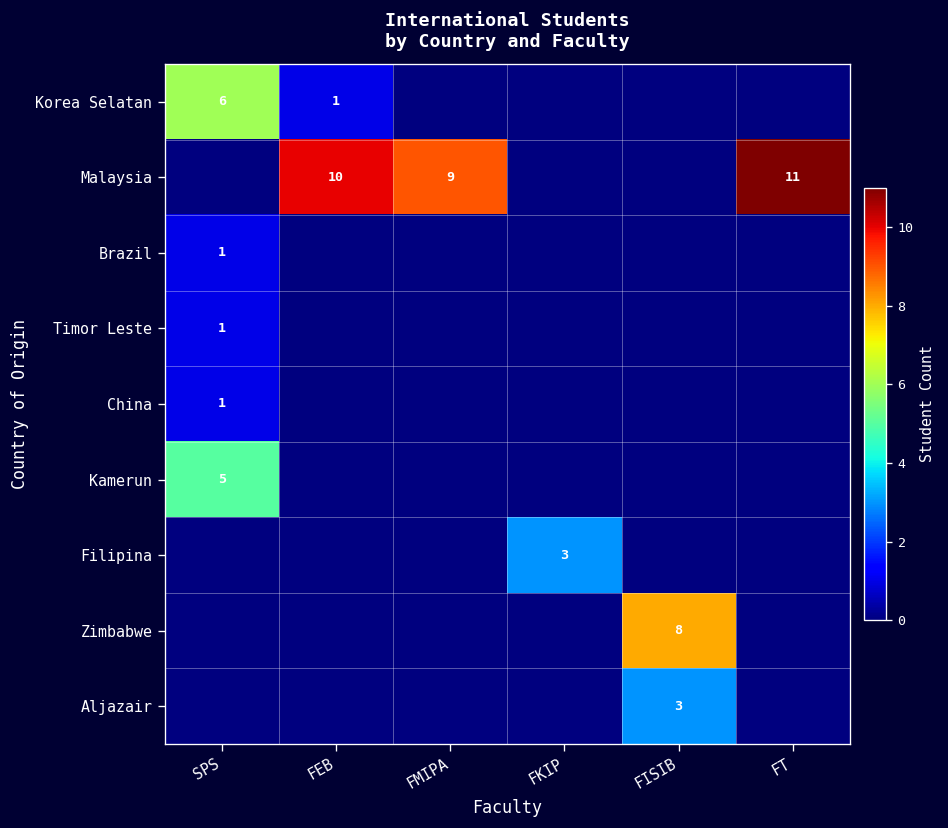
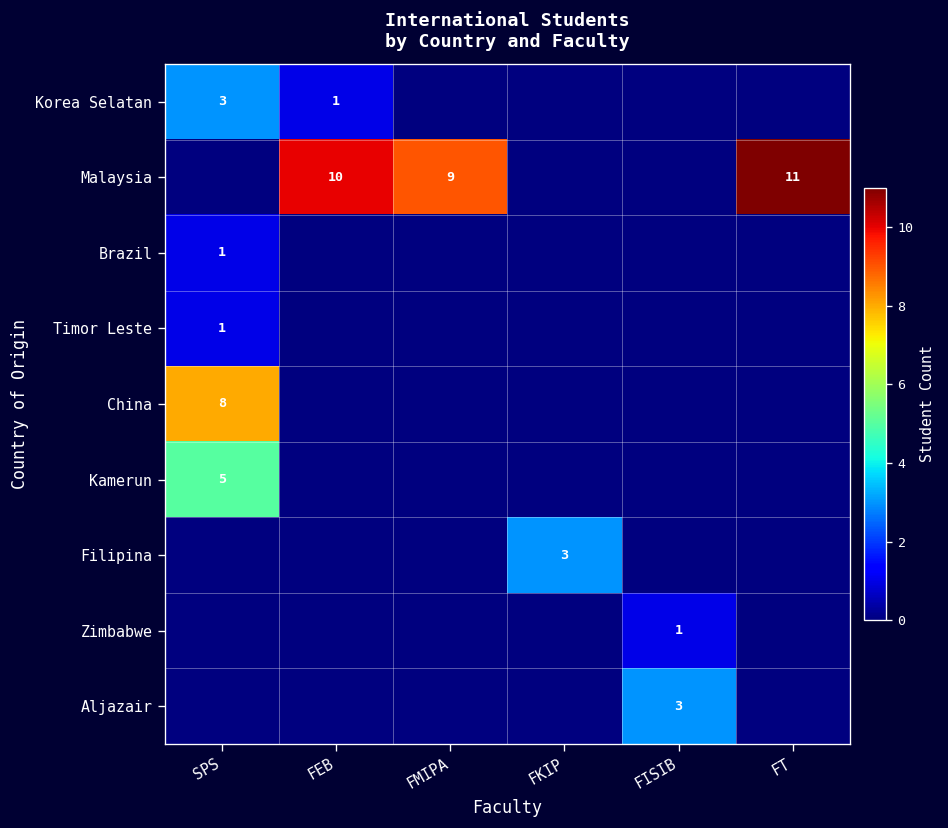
Korea Selatan, SPS: 6 -> 3
China, SPS: 1 -> 8
Zimbabwe, FISIB: 8 -> 1
